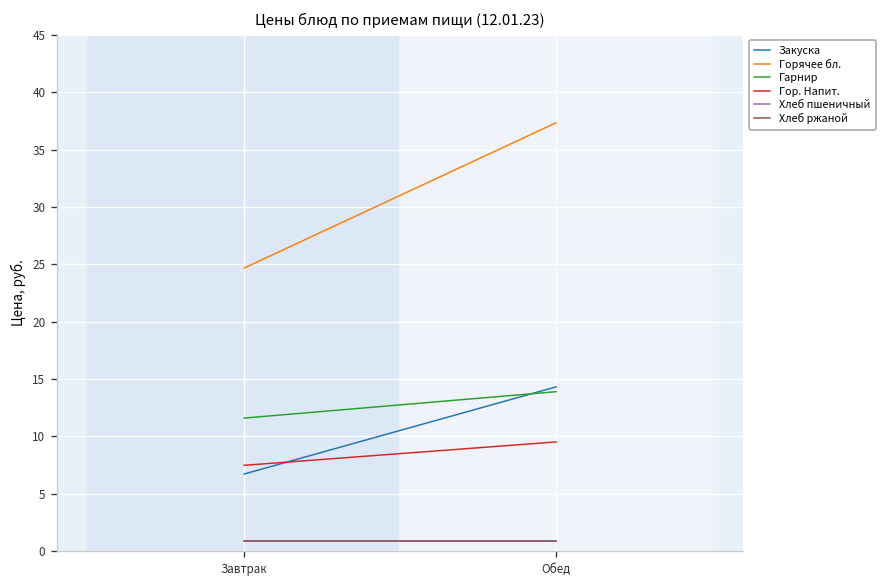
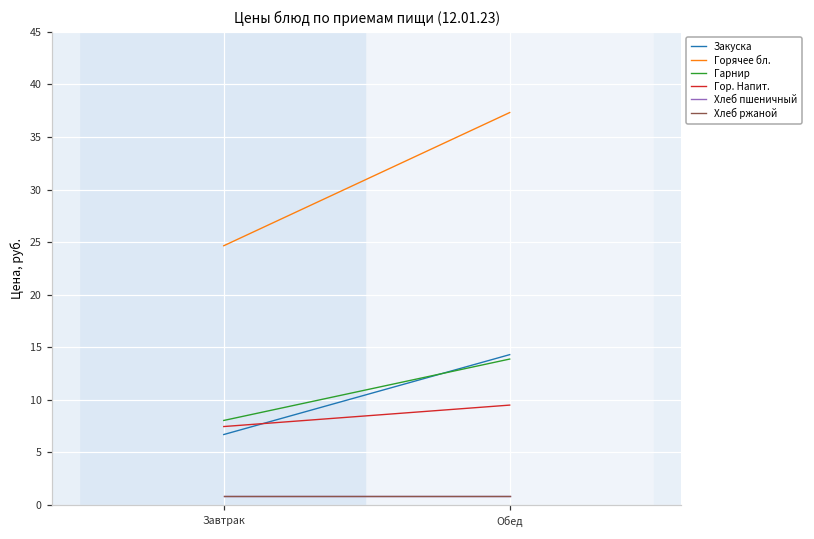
Гарнир, Завтрак: 12 -> 8
